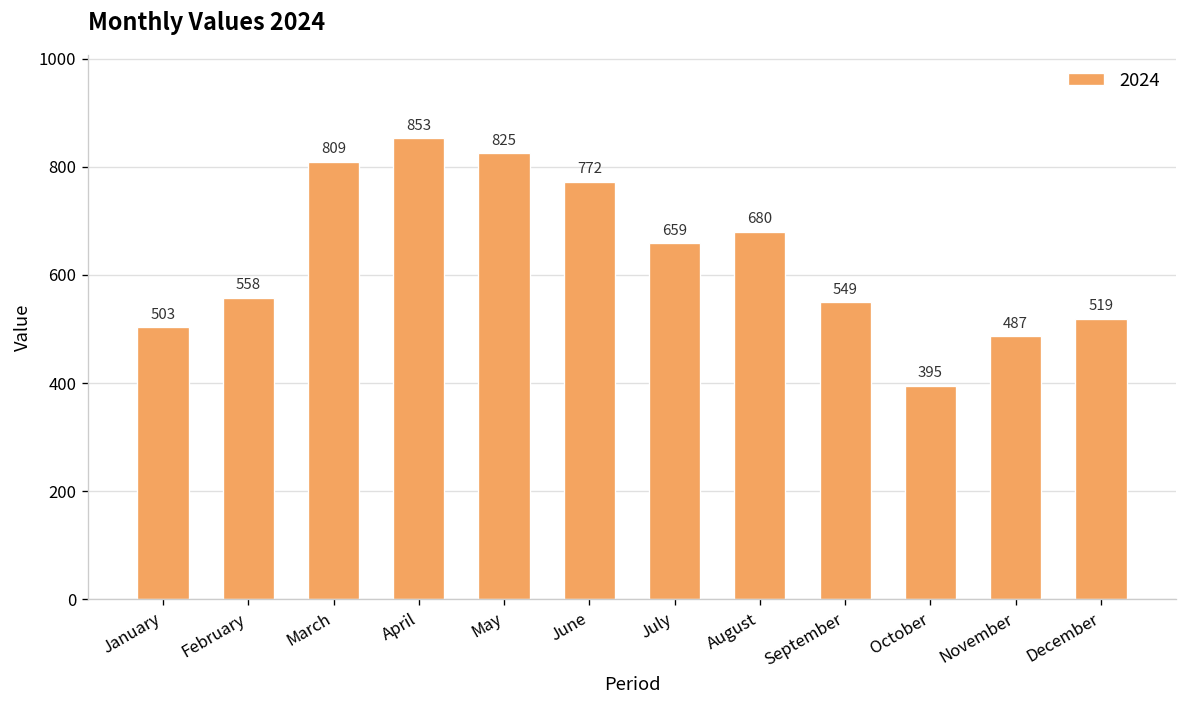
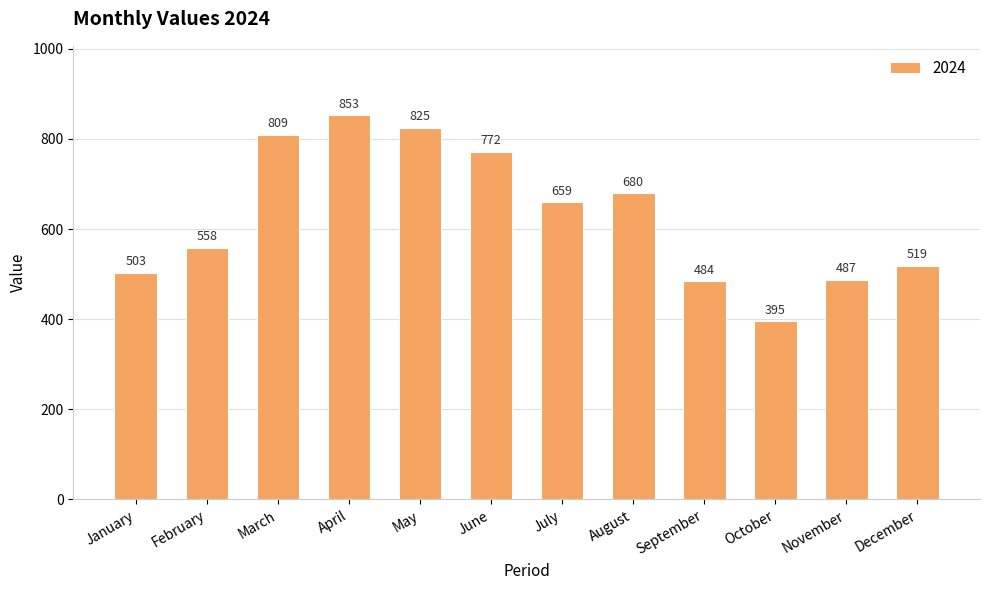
September: 549 -> 484
